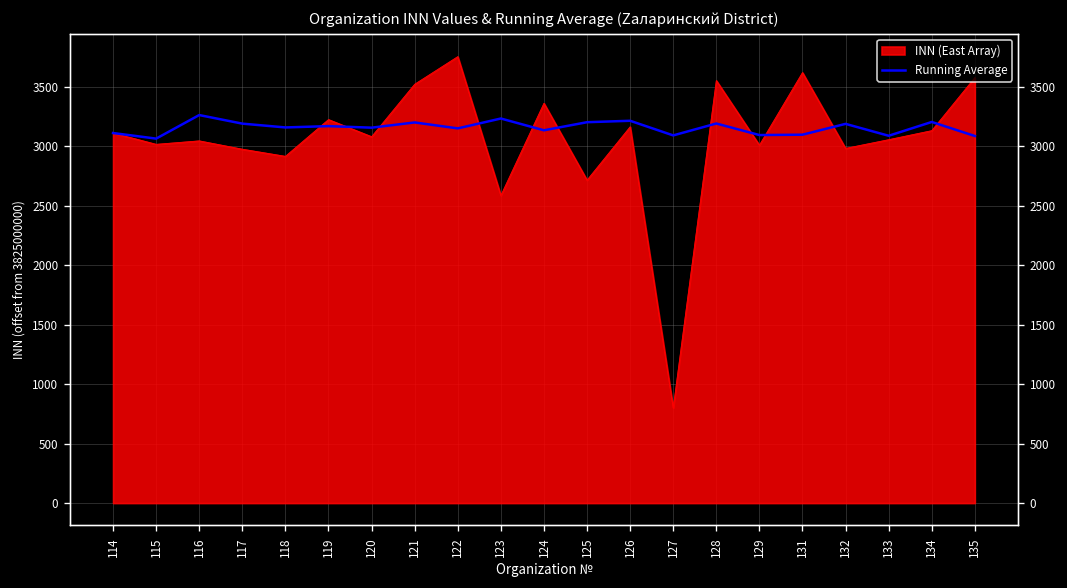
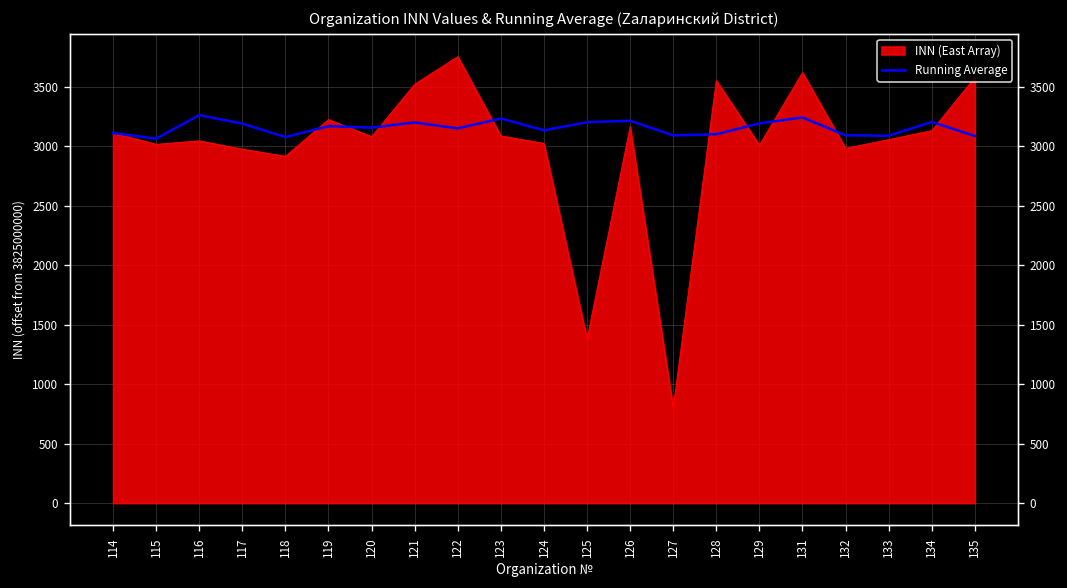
Running Average, 118: 3200 -> 3100
INN (East Array), 123: 2600 -> 3100
INN (East Array), 124: 3400 -> 3000
INN (East Array), 125: 2700 -> 1400
Running Average, 128: 3200 -> 3100
Running Average, 129: 3100 -> 3200
Running Average, 131: 3100 -> 3200
Running Average, 132: 3200 -> 3100
